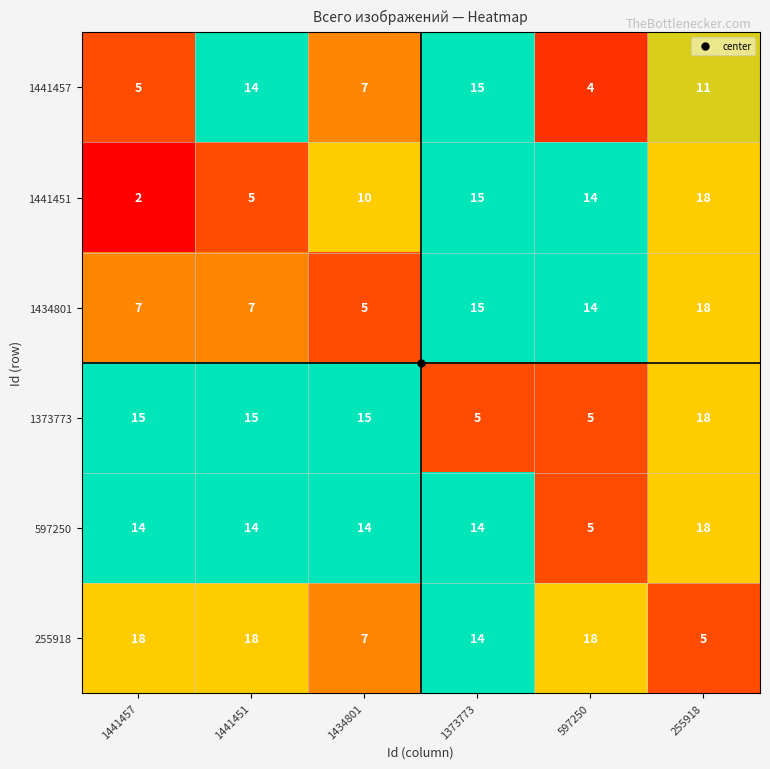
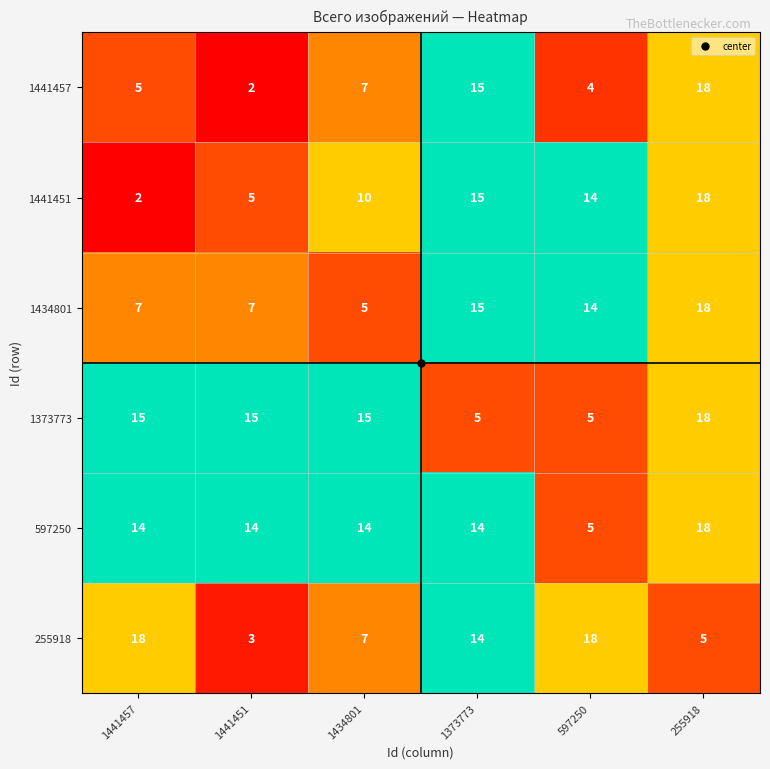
1441457, 1441451: 14 -> 2
1441457, 255918: 11 -> 18
255918, 1441451: 18 -> 3
